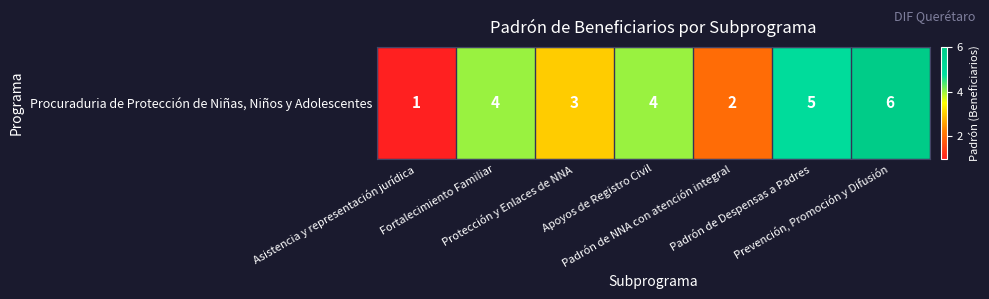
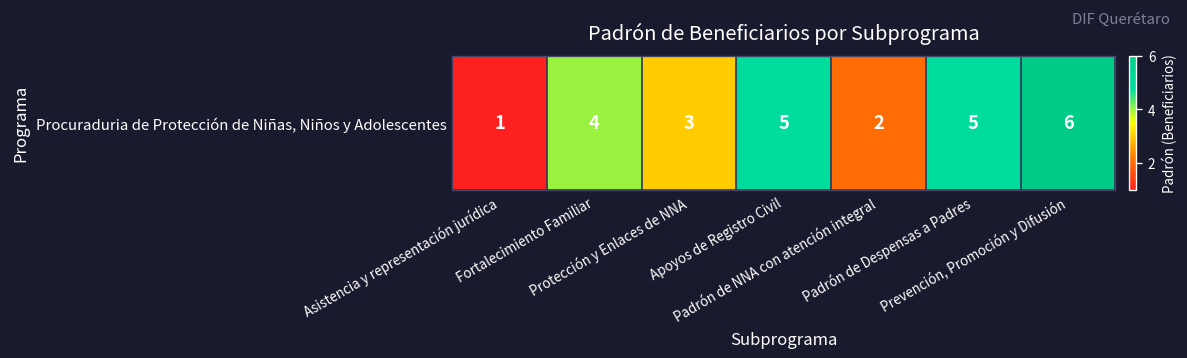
Procuraduria de Protección de Niñas, Niños y Adolescentes, Apoyos de Registro Civil: 4 -> 5
